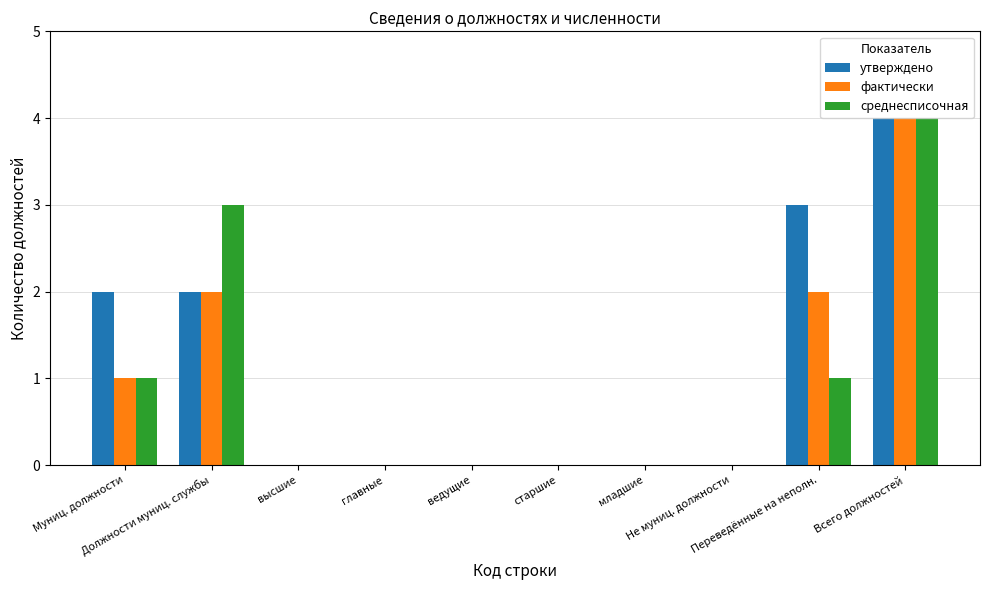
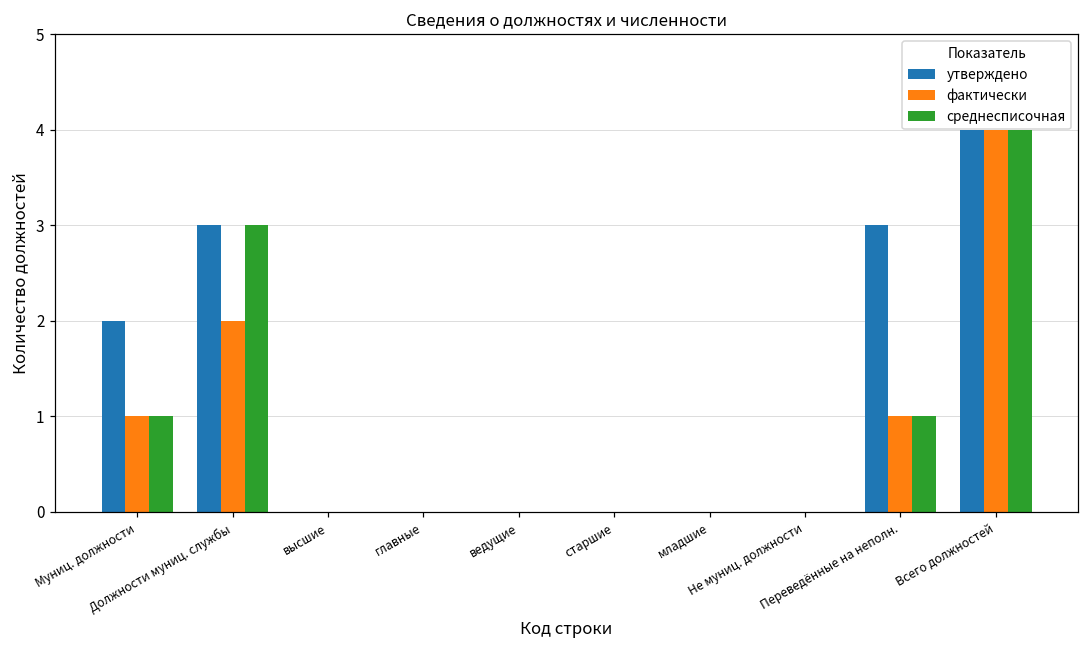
утверждено, Должности муниц. службы: 2 -> 3
фактически, Переведённые на неполн.: 2 -> 1
